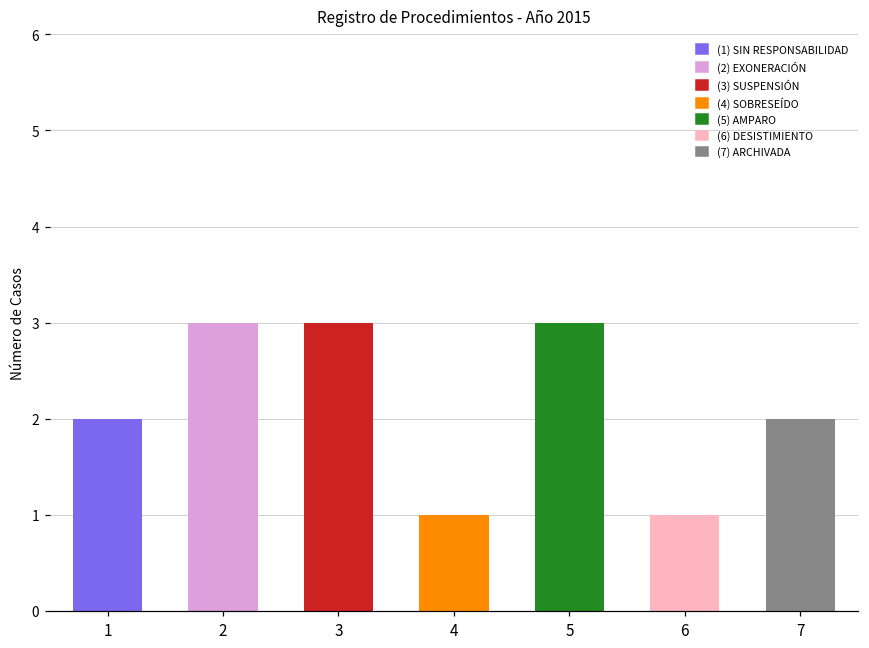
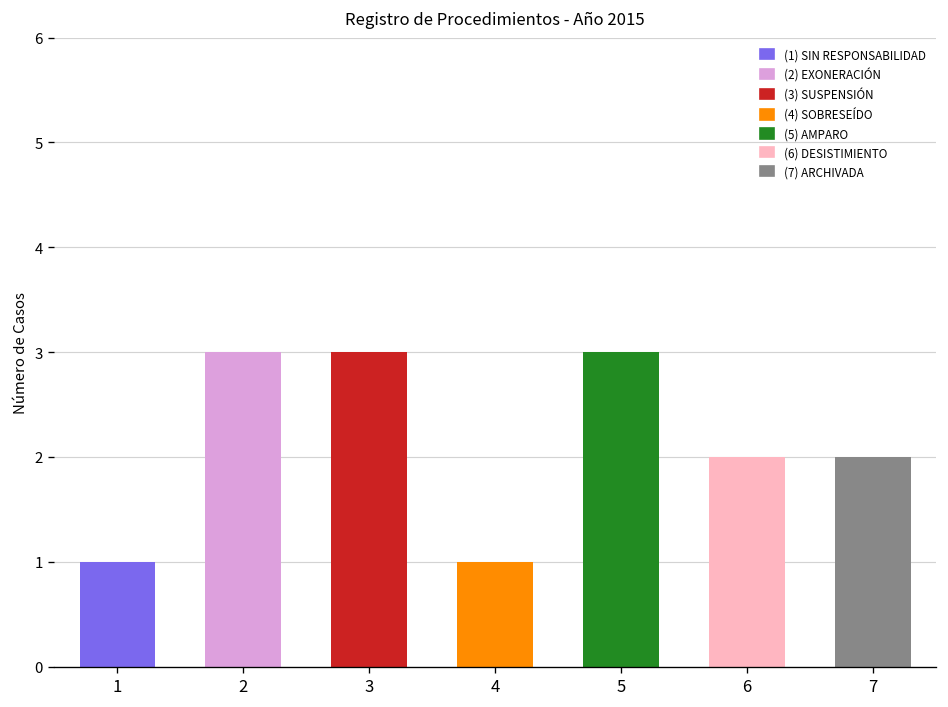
1: 2 -> 1
6: 1 -> 2
